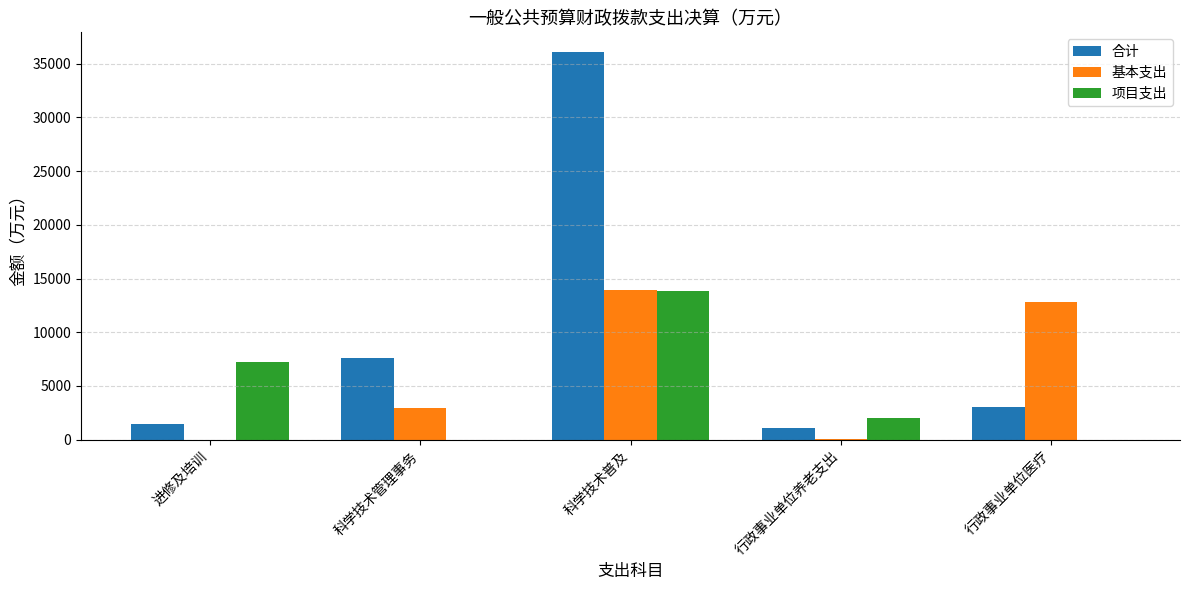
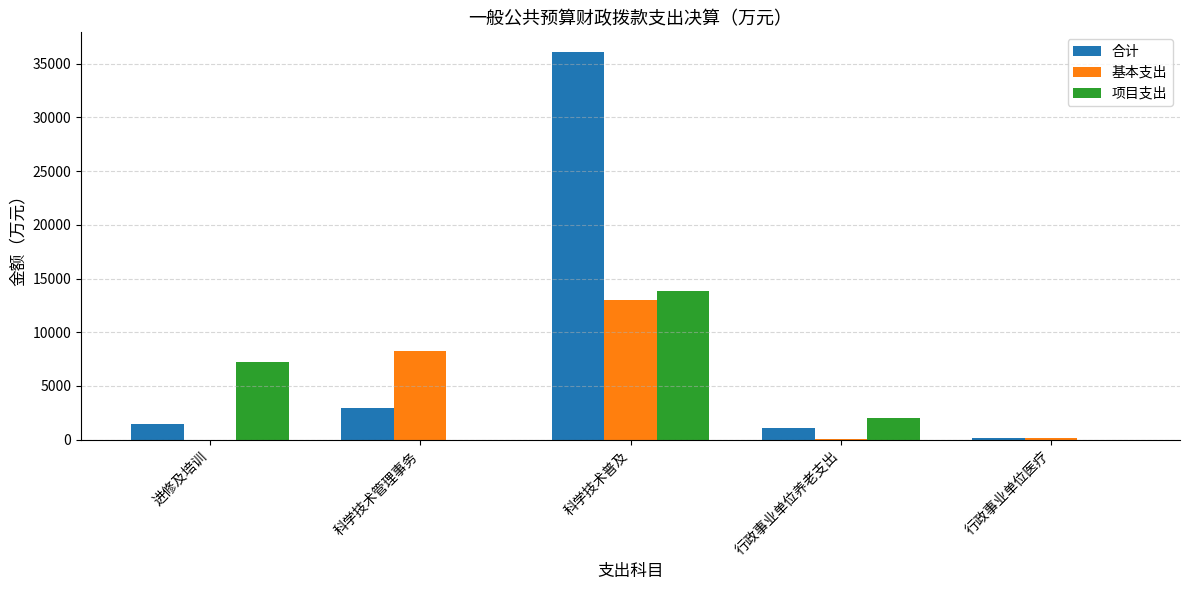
合计, 科学技术管理事务: 7600 -> 3000
基本支出, 科学技术管理事务: 3000 -> 8300
基本支出, 科学技术普及: 13900 -> 13000
合计, 行政事业单位医疗: 3100 -> 200
基本支出, 行政事业单位医疗: 12800 -> 200
